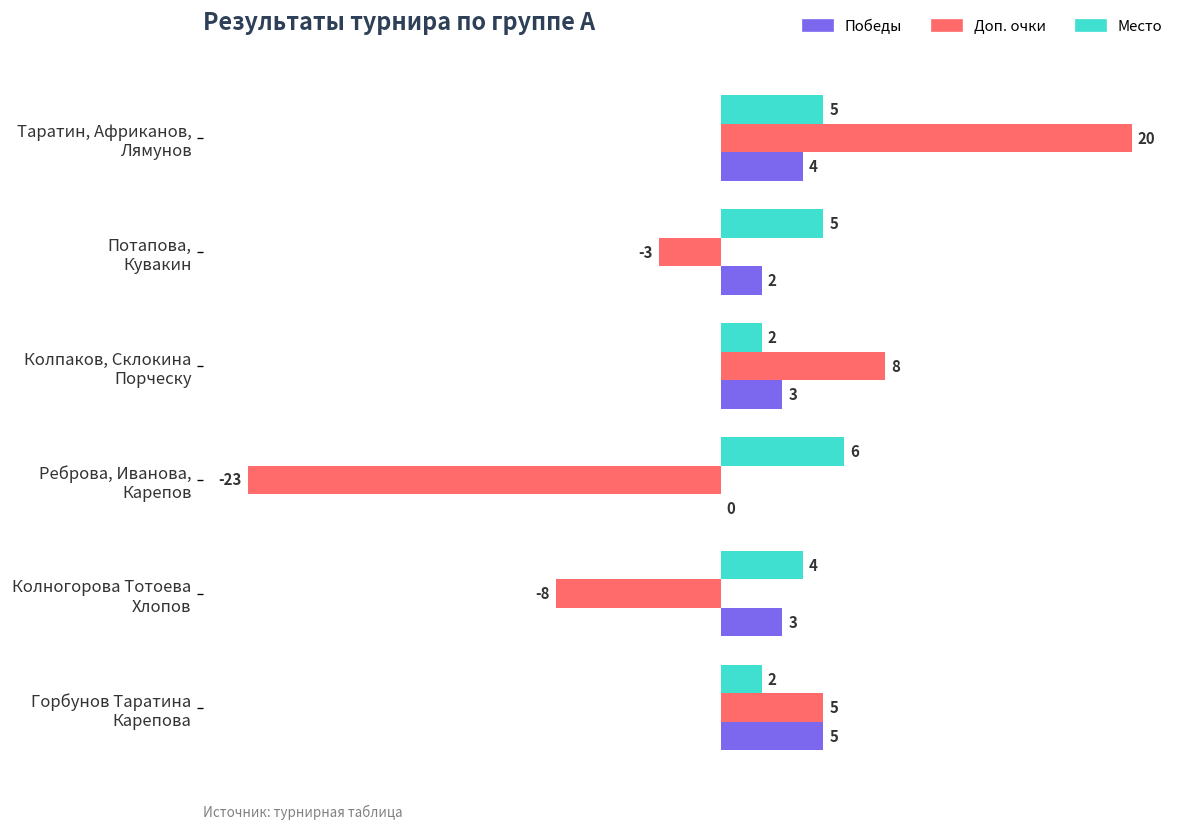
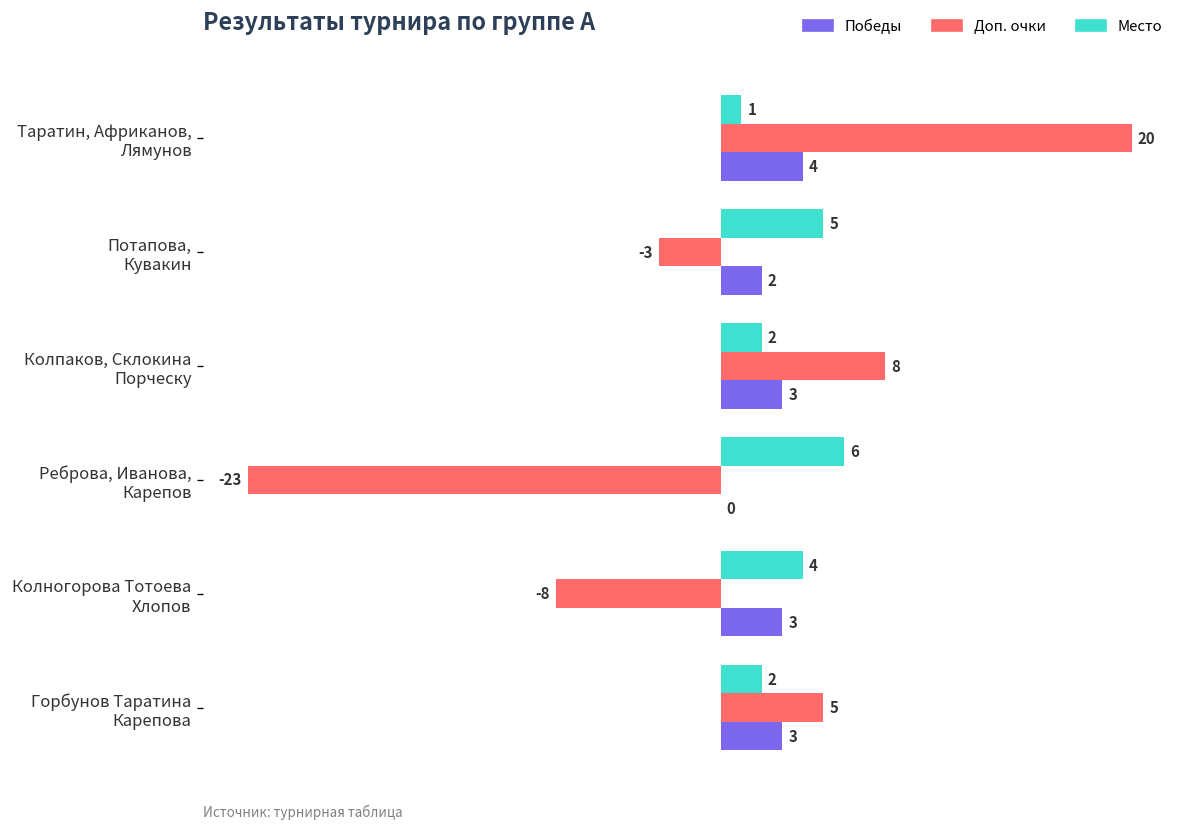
Место, Таратин, Африканов, Лямунов: 5 -> 1
Победы, Горбунов Таратина Карепова: 5 -> 3
